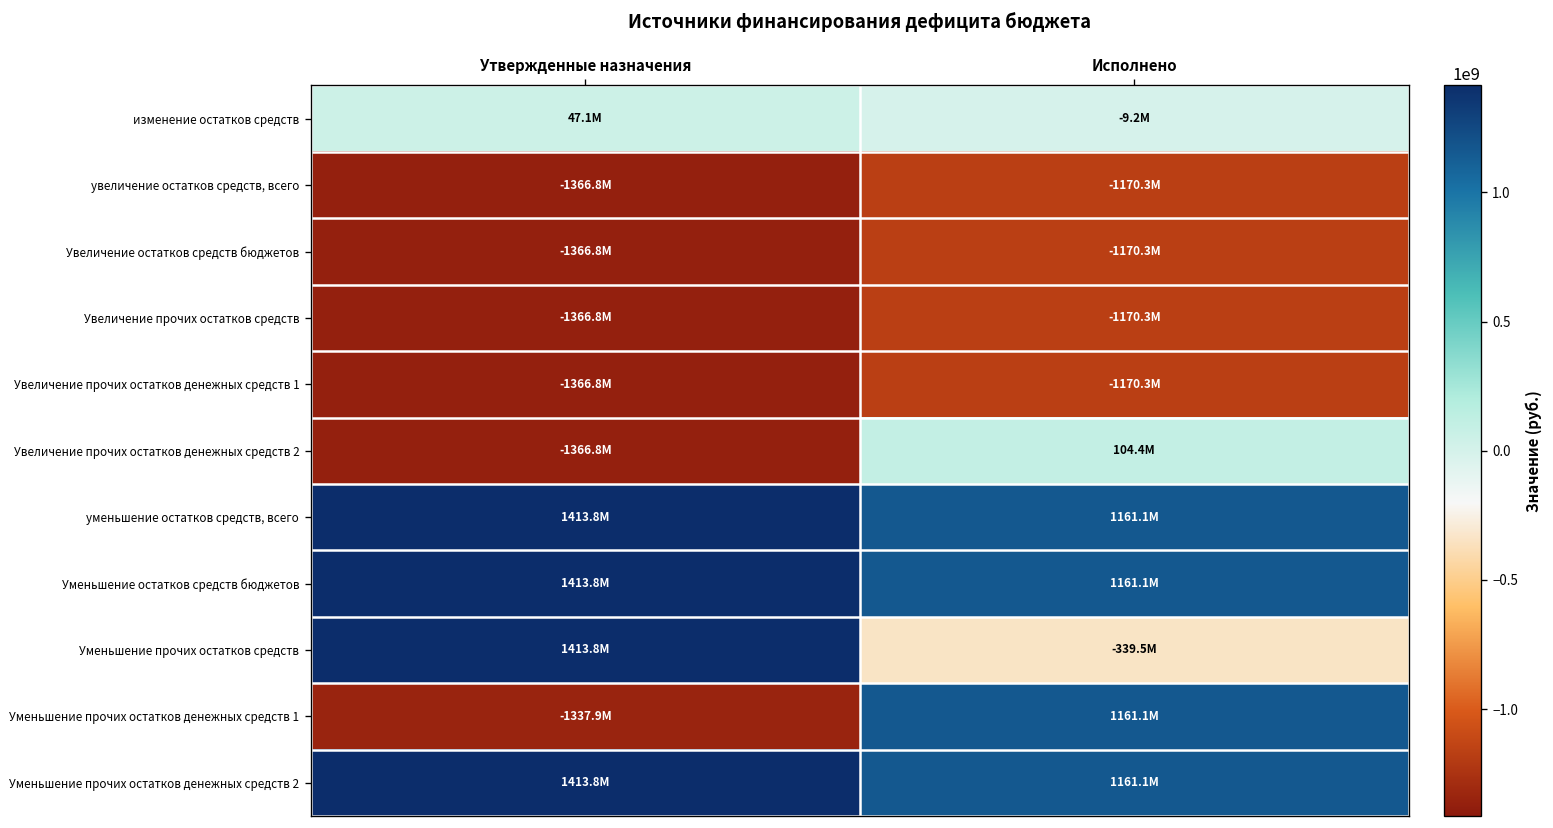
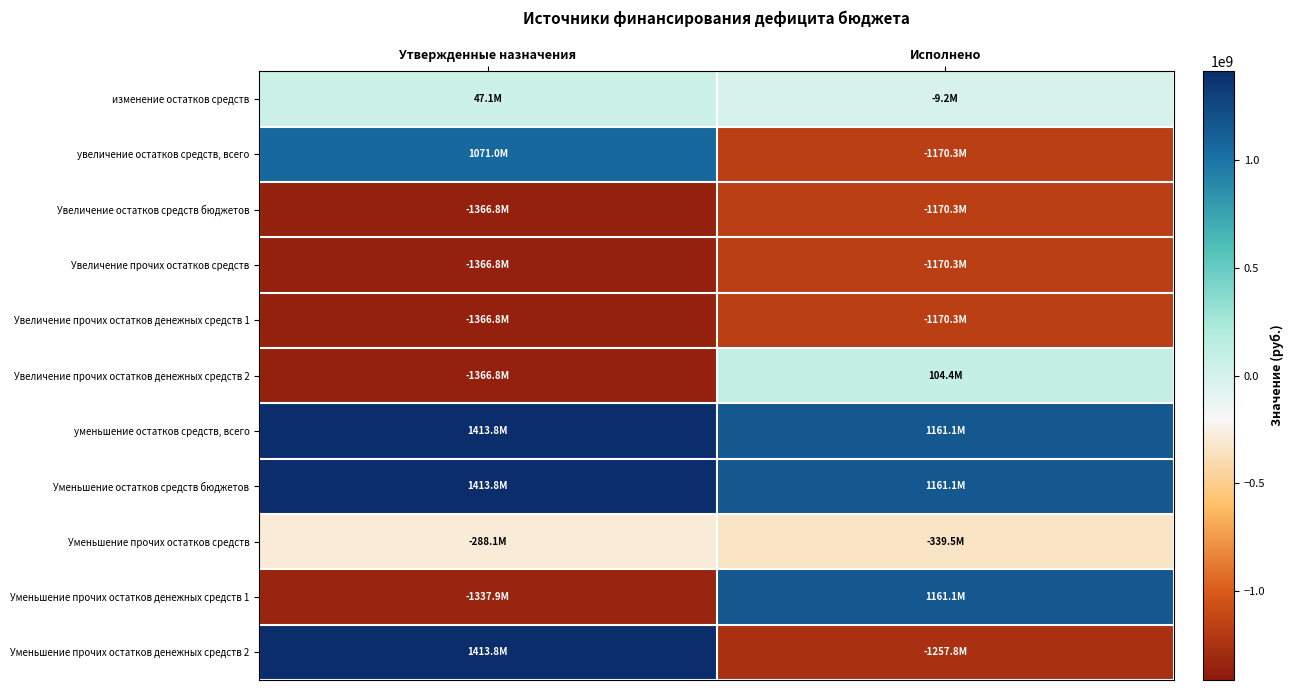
увеличение остатков средств, всего, Утвержденные назначения: -1366.8M -> 1071.0M
Уменьшение прочих остатков средств, Утвержденные назначения: 1413.8M -> -288.1M
Уменьшение прочих остатков денежных средств 2, Исполнено: 1161.1M -> -1257.8M
